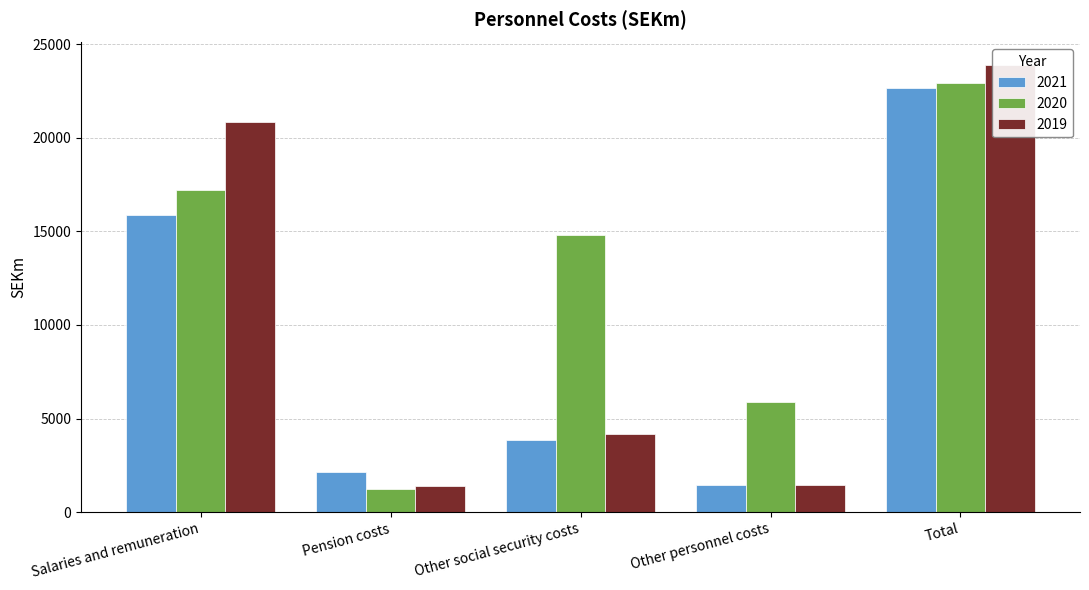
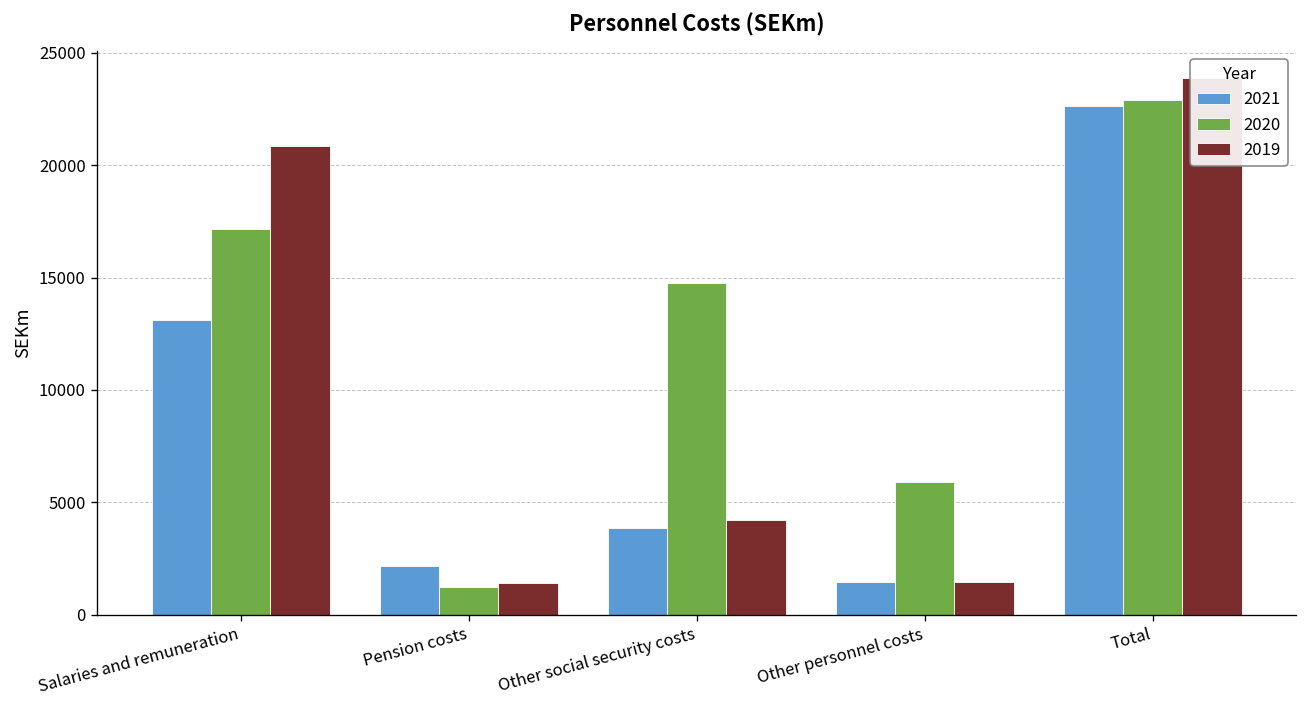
2021, Salaries and remuneration: 15900 -> 13100
